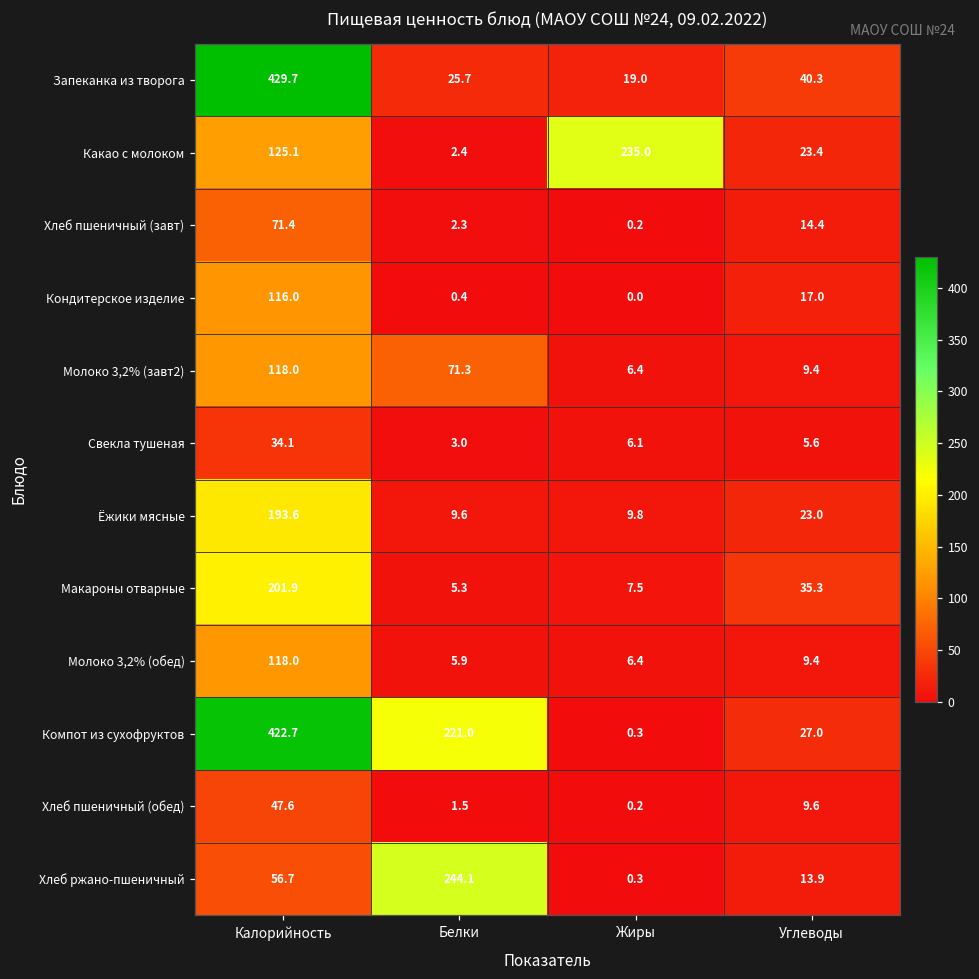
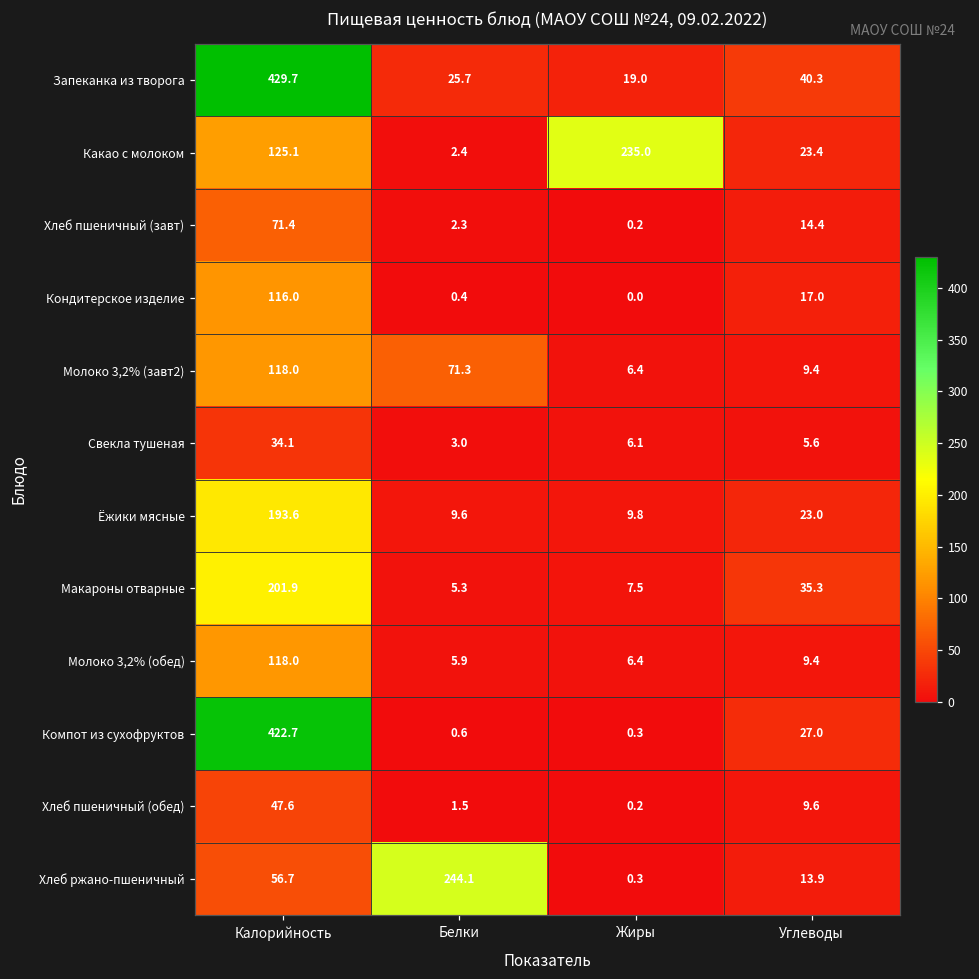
Компот из сухофруктов, Белки: 221.0 -> 0.6
